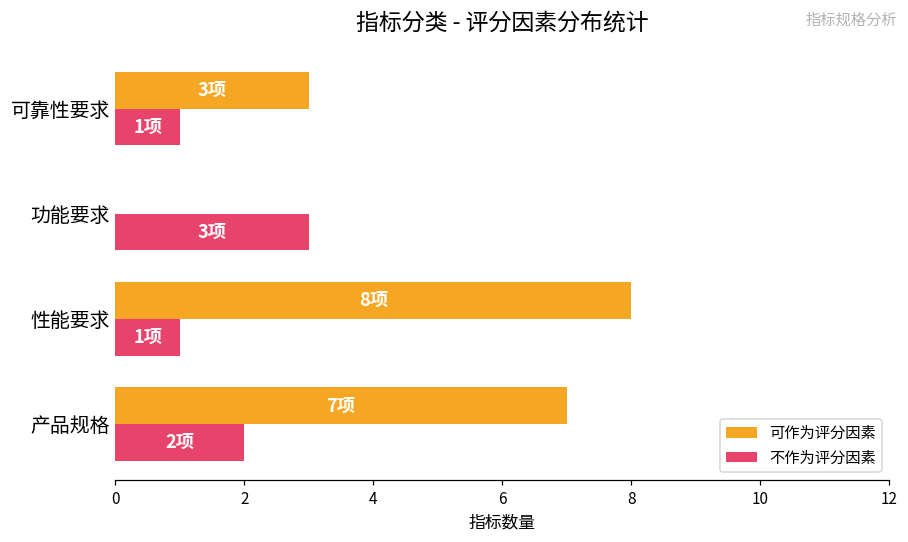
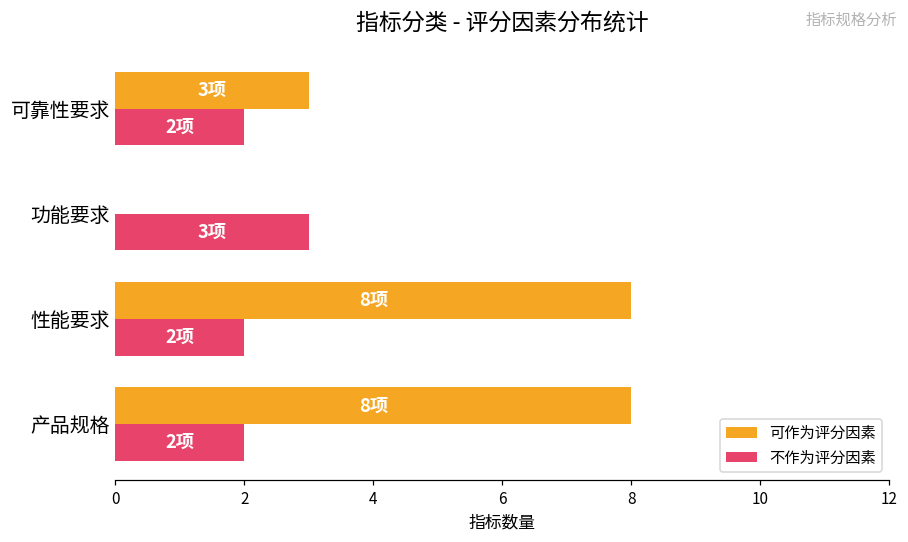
不作为评分因素, 可靠性要求: 1项 -> 2项
不作为评分因素, 性能要求: 1项 -> 2项
可作为评分因素, 产品规格: 7项 -> 8项
